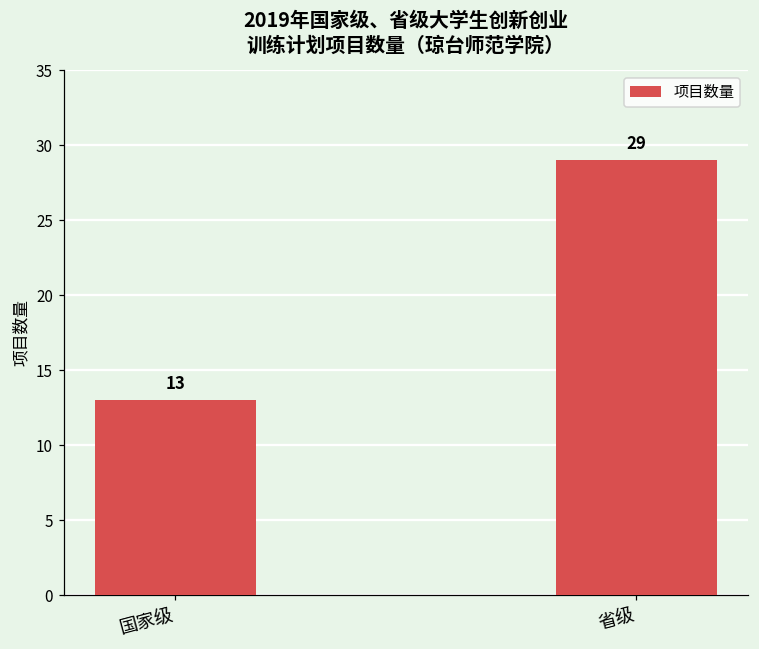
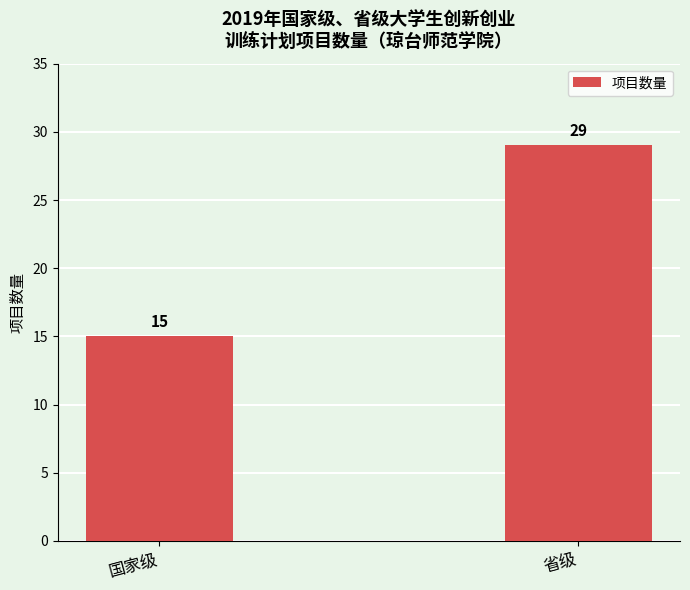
国家级: 13 -> 15
